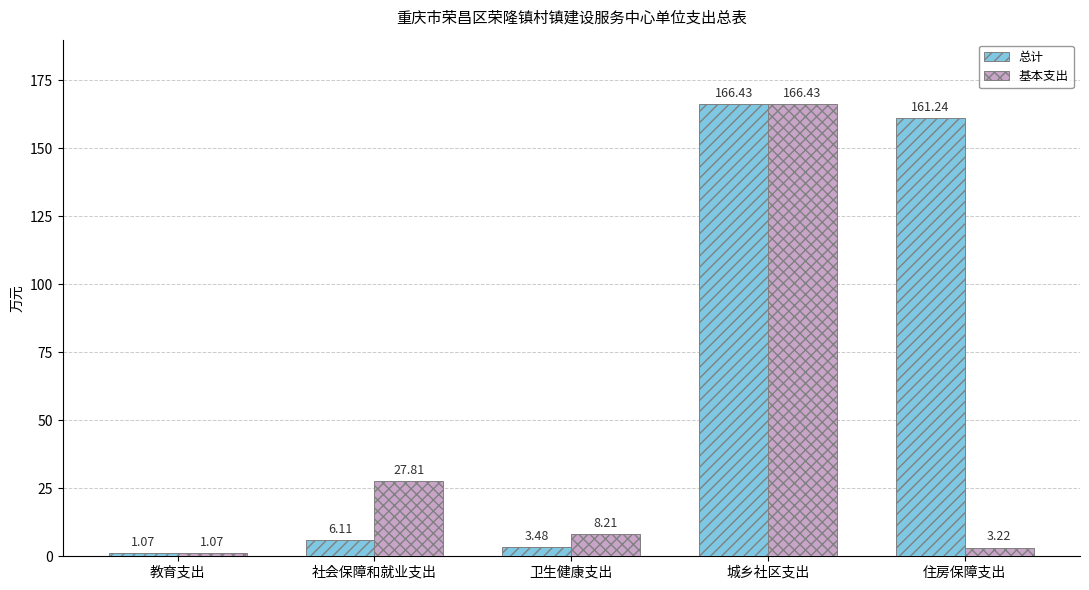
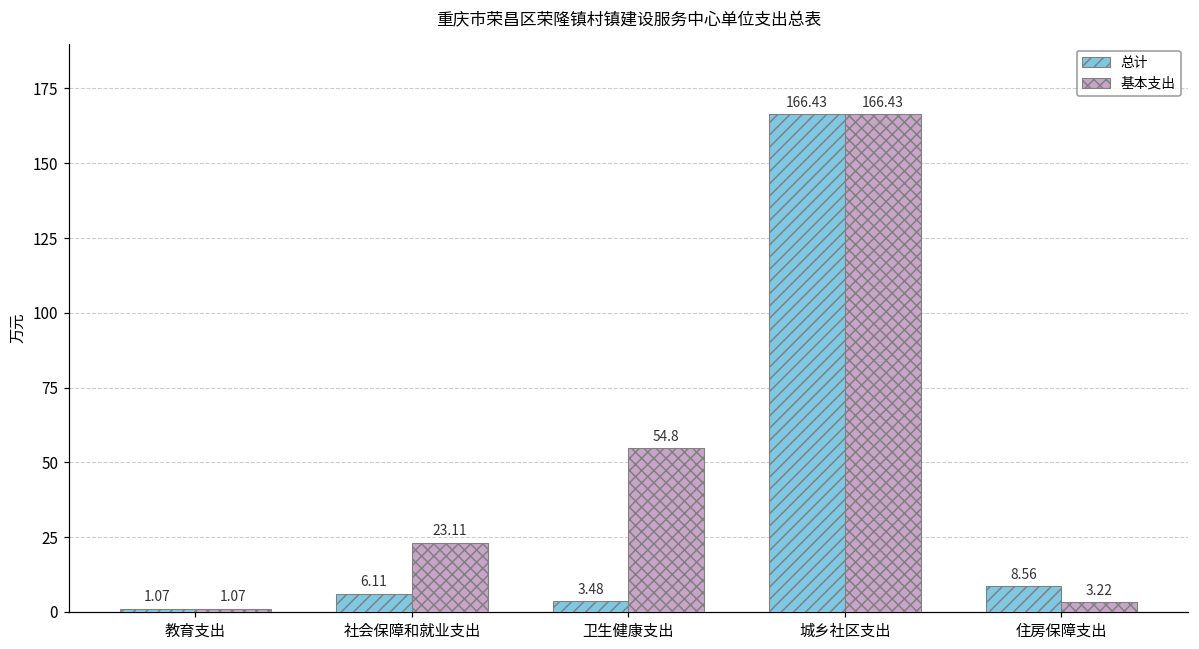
基本支出, 社会保障和就业支出: 27.81 -> 23.11
基本支出, 卫生健康支出: 8.21 -> 54.8
总计, 住房保障支出: 161.24 -> 8.56
